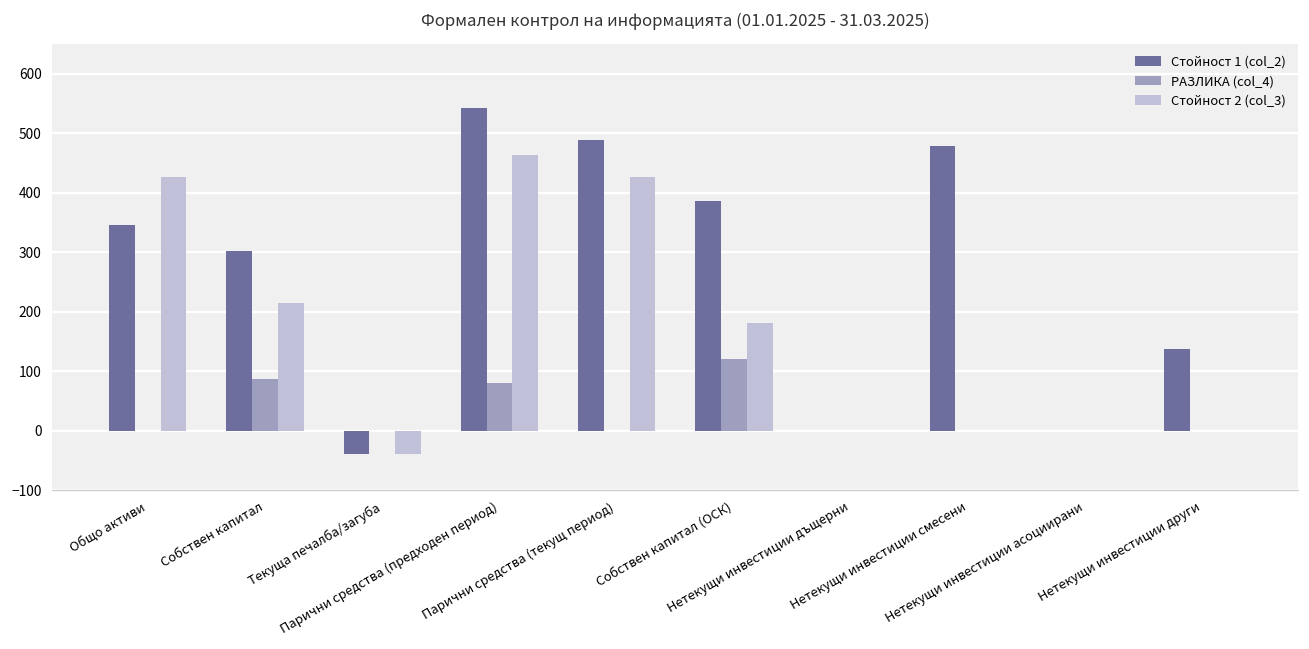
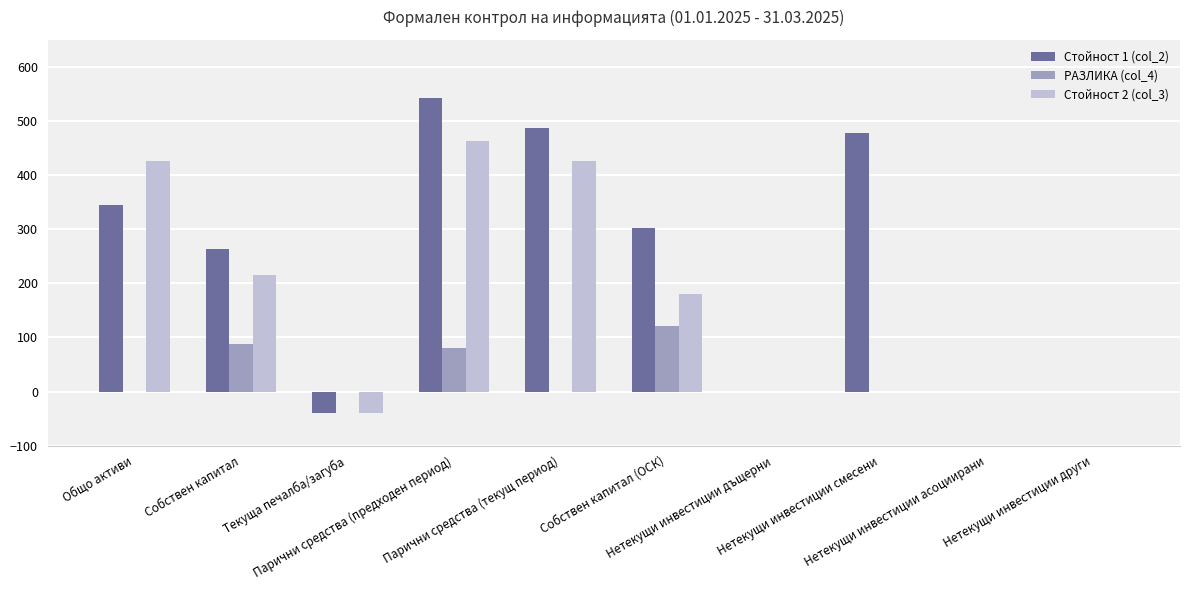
Стойност 1 (col_2), Собствен капитал: 300 -> 260
Стойност 1 (col_2), Собствен капитал (ОСК): 390 -> 300
Стойност 1 (col_2), Нетекущи инвестиции други: 140 -> 0
